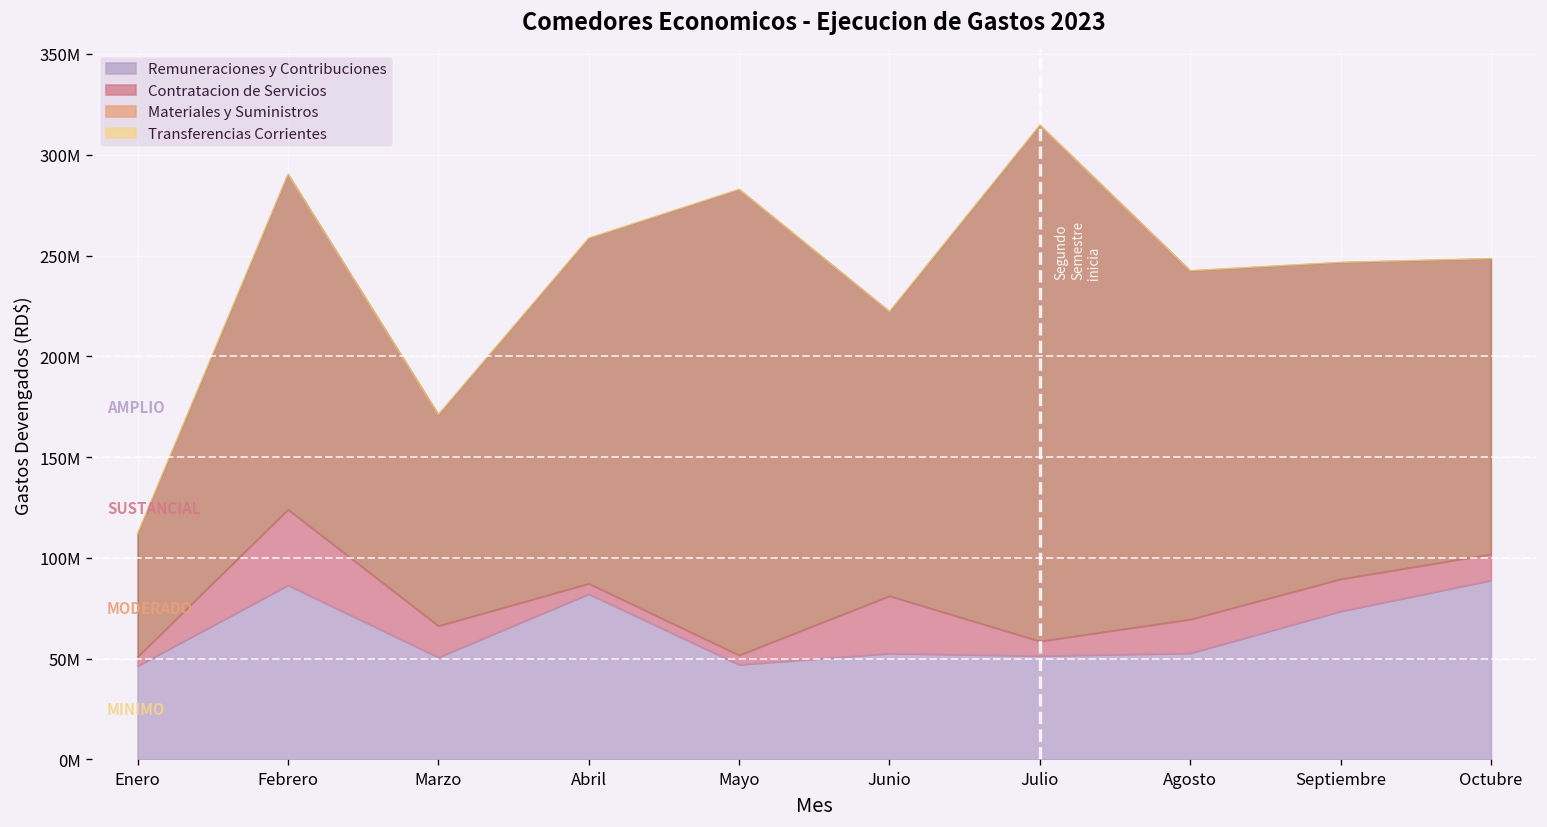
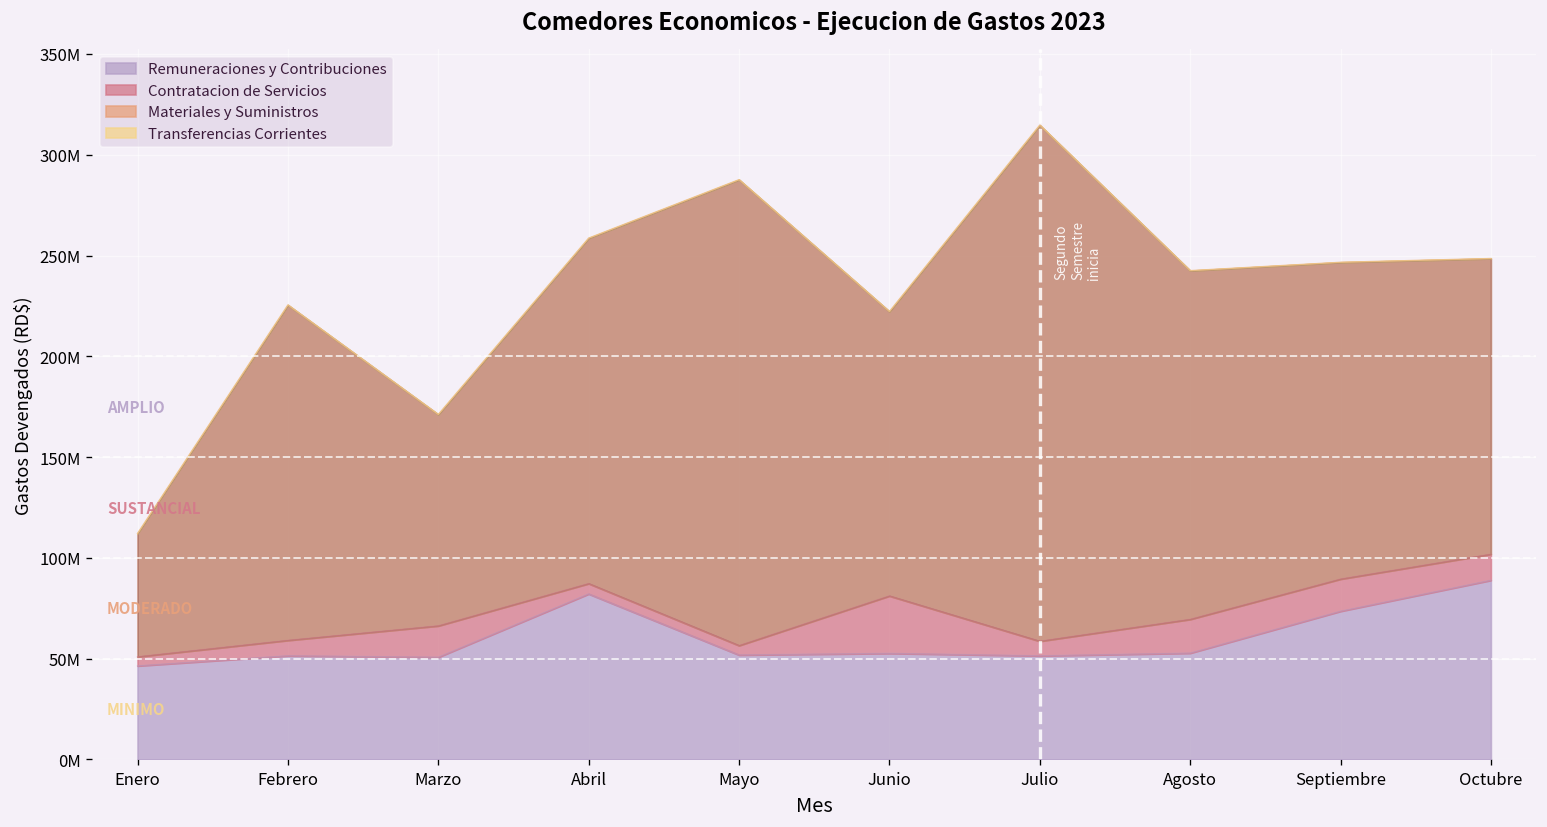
Remuneraciones y Contribuciones, Febrero: 86000000 -> 51000000
Contratacion de Servicios, Febrero: 38000000 -> 8000000
Remuneraciones y Contribuciones, Mayo: 47000000 -> 52000000
